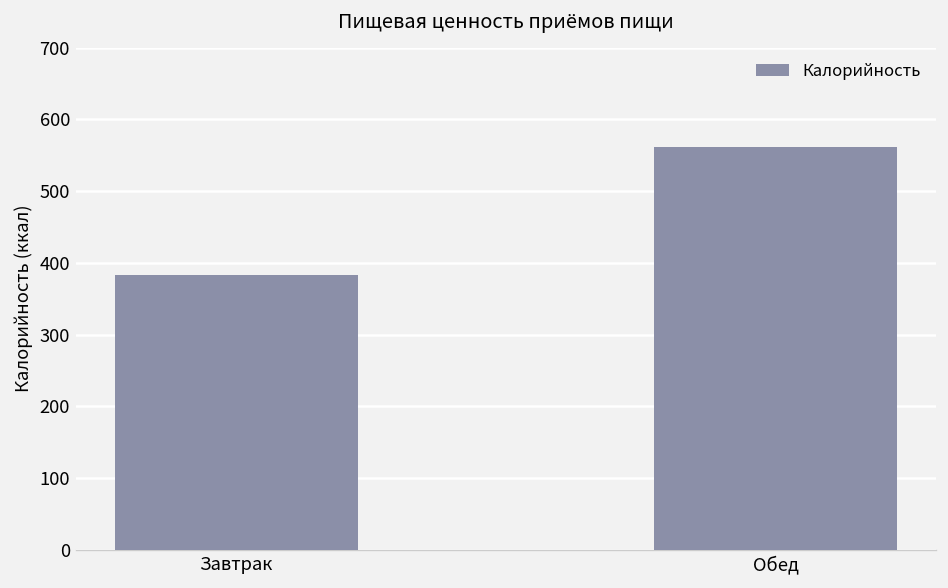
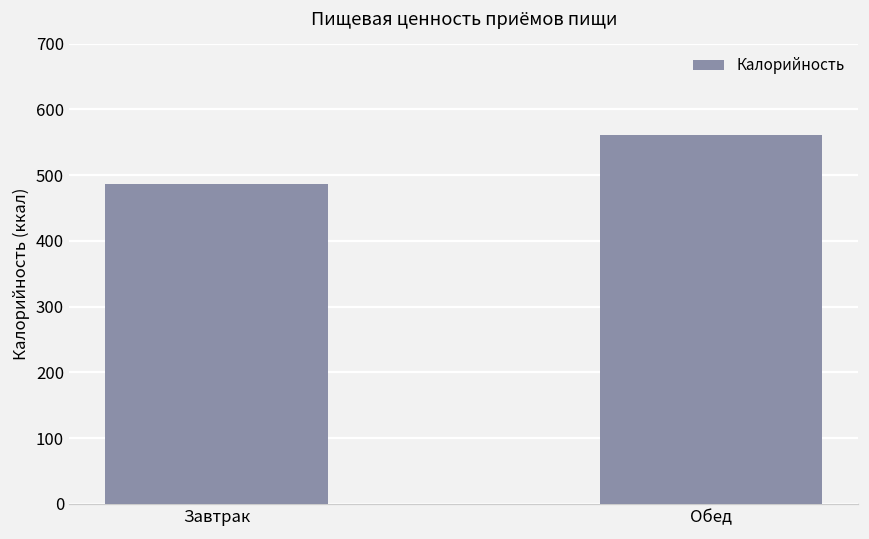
Завтрак: 380 -> 490
